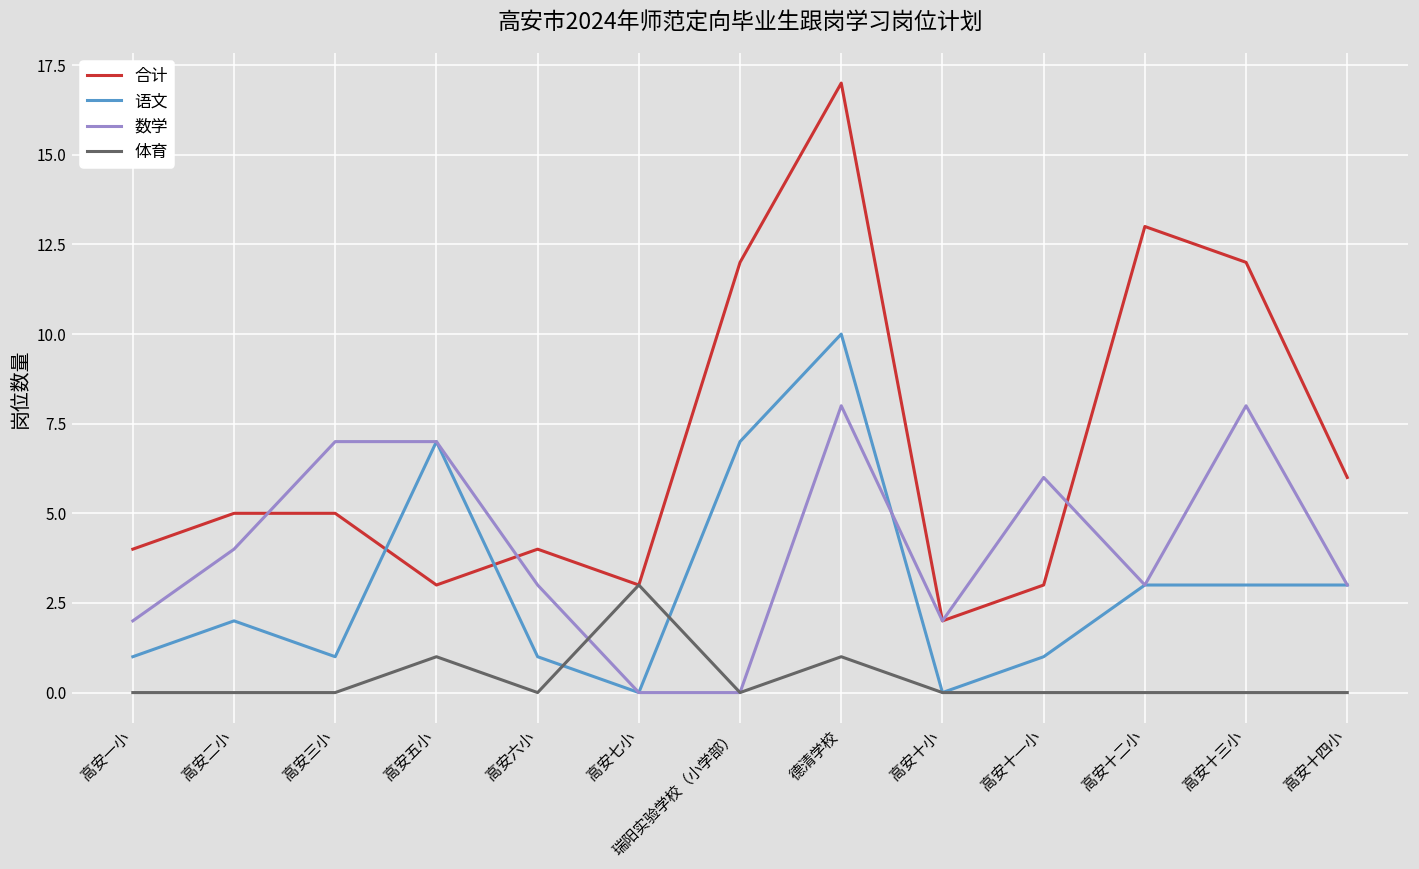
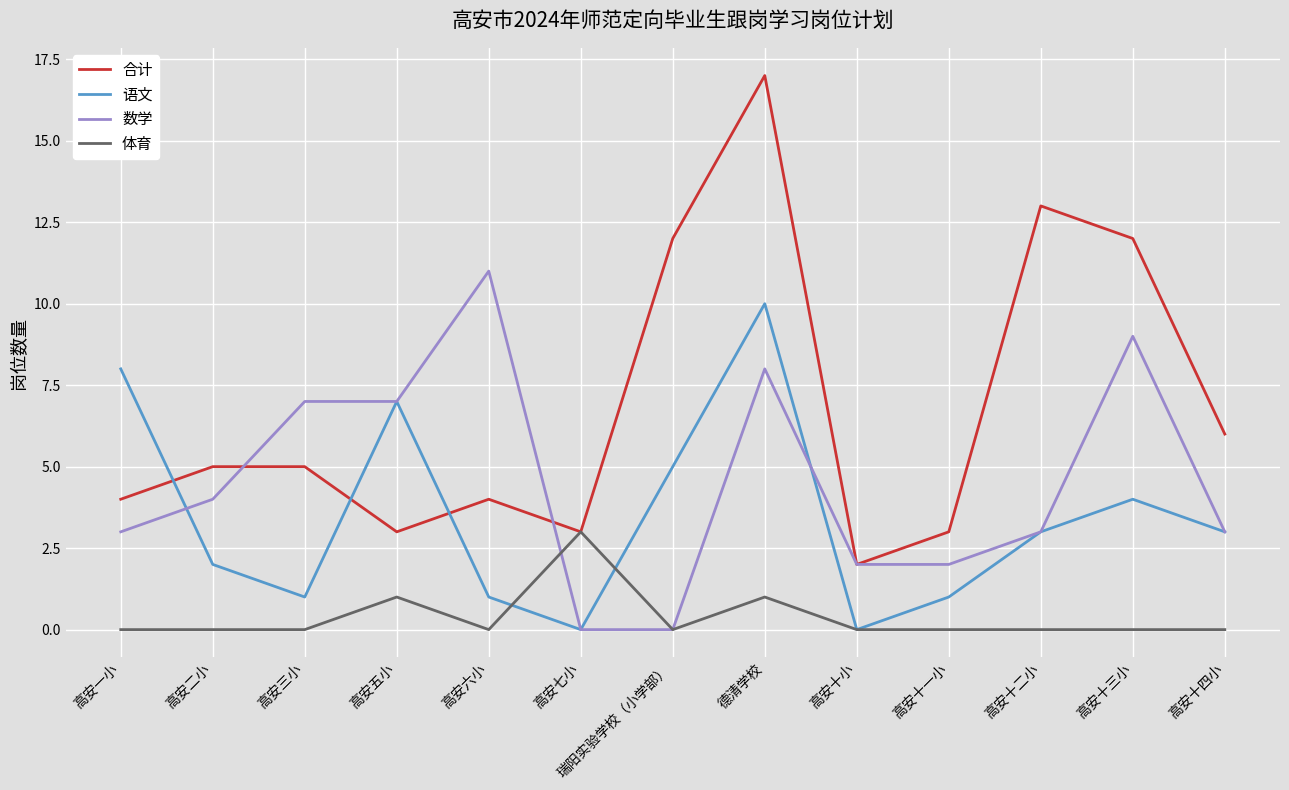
语文, 高安一小: 1 -> 8
数学, 高安一小: 2 -> 3
数学, 高安六小: 3 -> 11
语文, 瑞阳实验学校（小学部）: 7 -> 5
数学, 高安十一小: 6 -> 2
语文, 高安十三小: 3 -> 4
数学, 高安十三小: 8 -> 9
